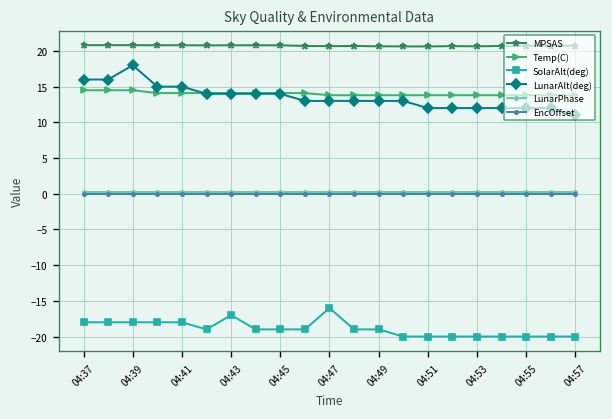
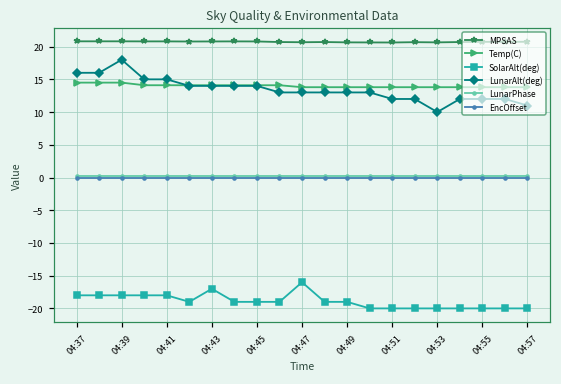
LunarAlt(deg), 04:53: 12 -> 10
